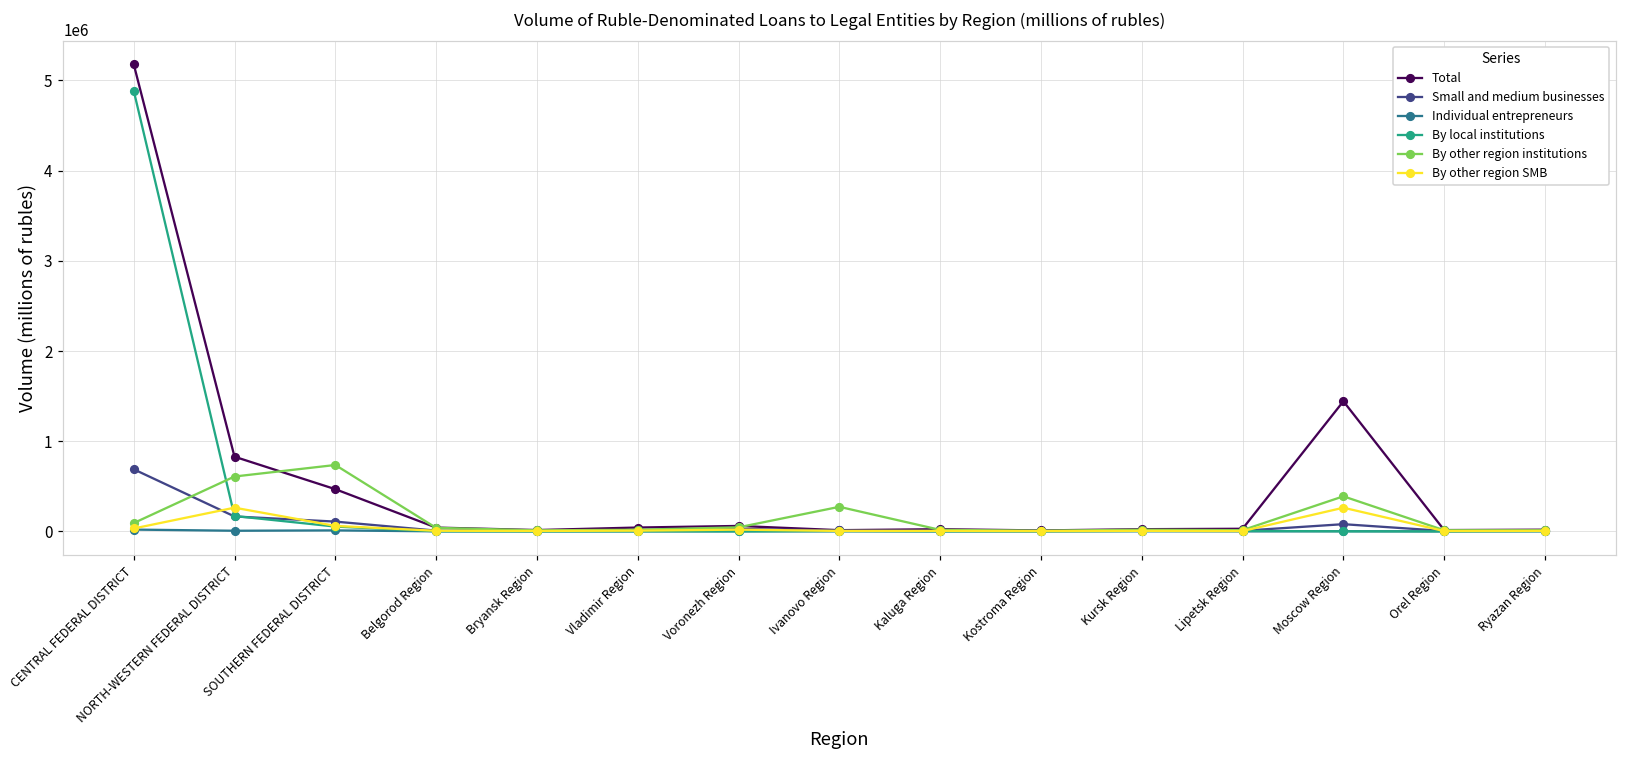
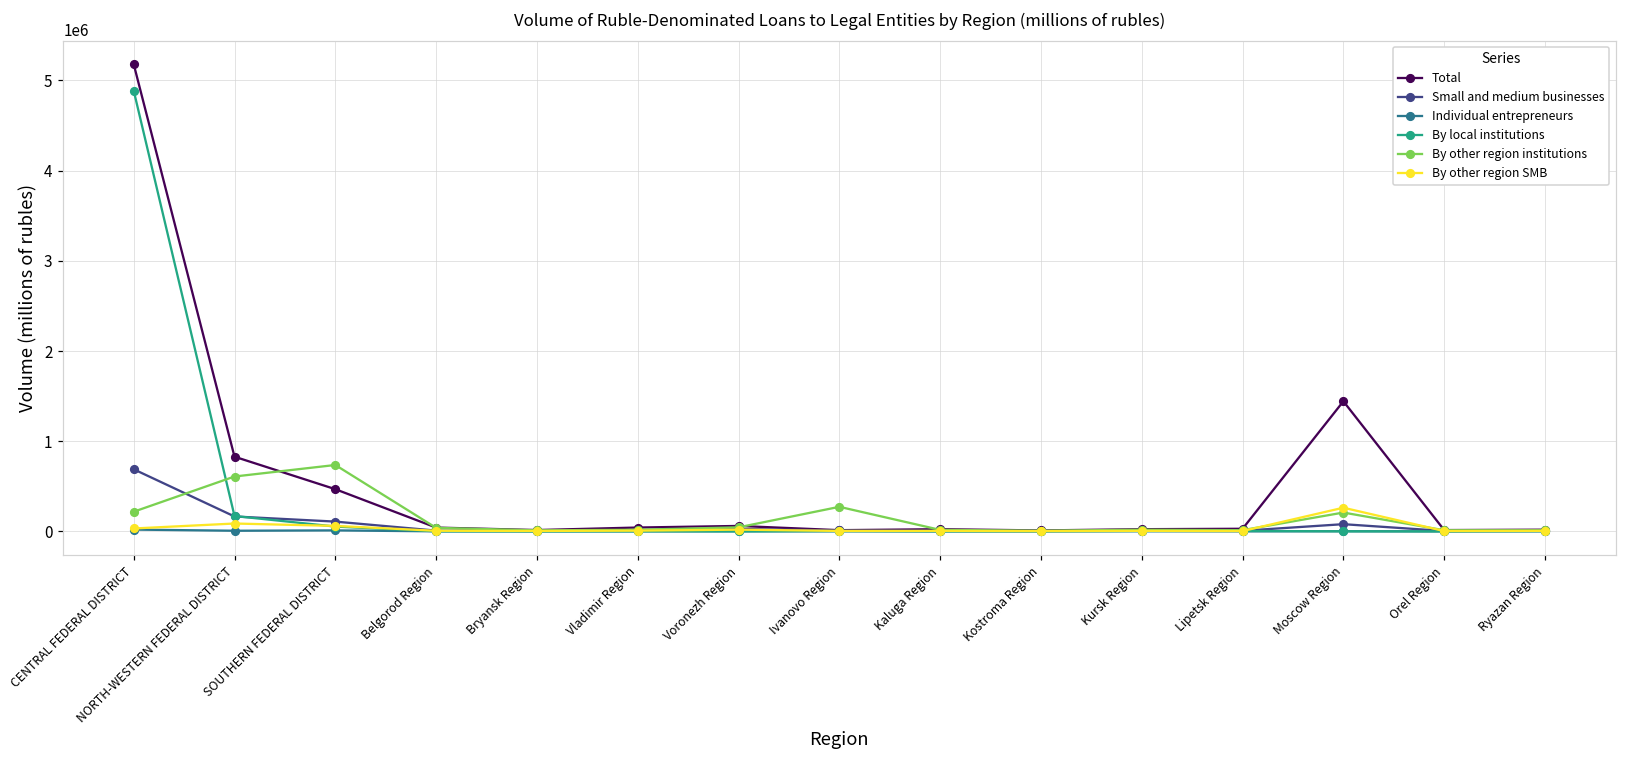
By other region institutions, CENTRAL FEDERAL DISTRICT: 100000 -> 200000
By other region SMB, NORTH-WESTERN FEDERAL DISTRICT: 300000 -> 100000
By other region institutions, Moscow Region: 400000 -> 200000
